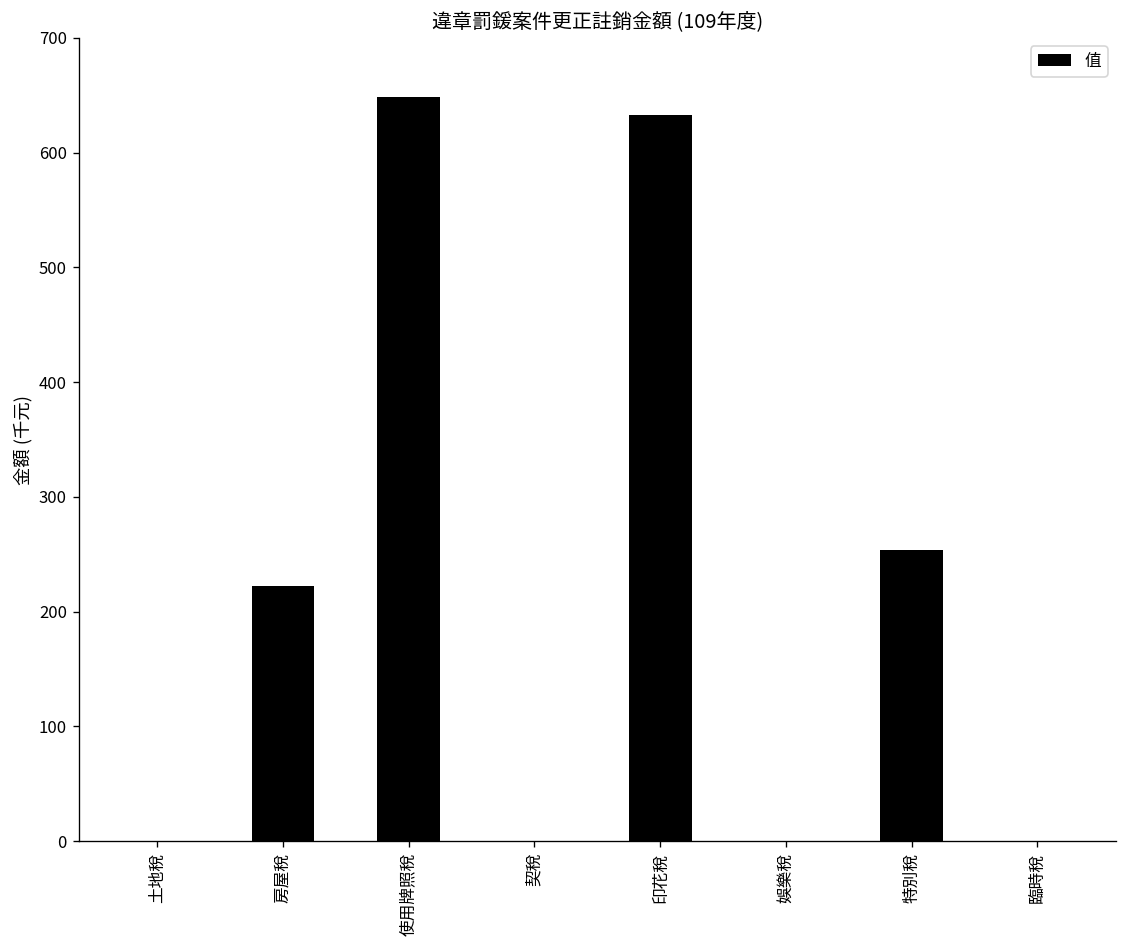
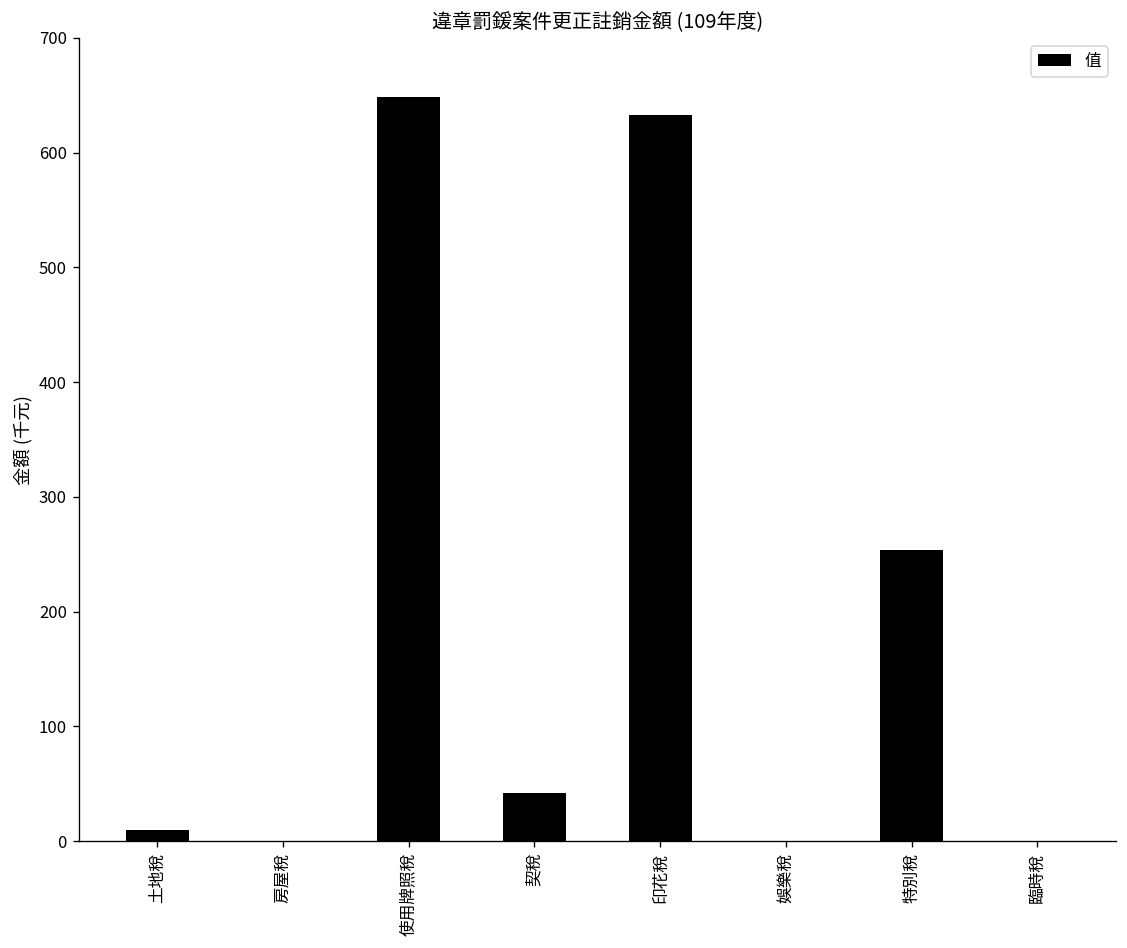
土地稅: 0 -> 10
房屋稅: 220 -> 0
契稅: 0 -> 40
